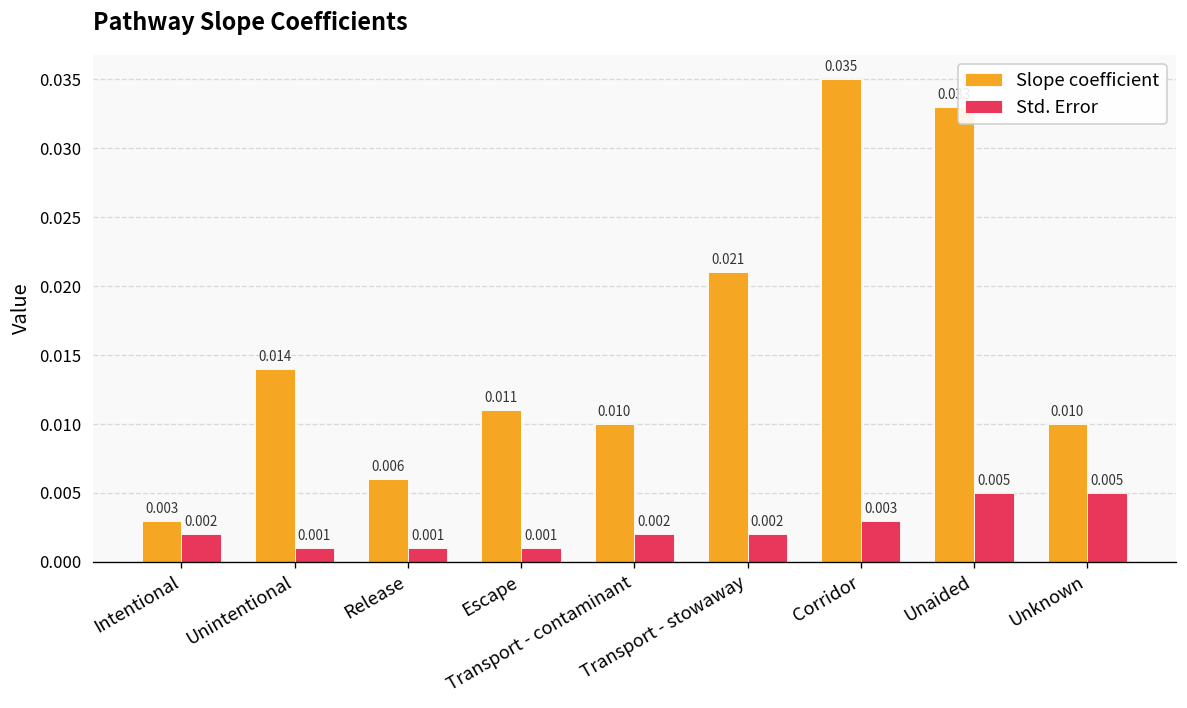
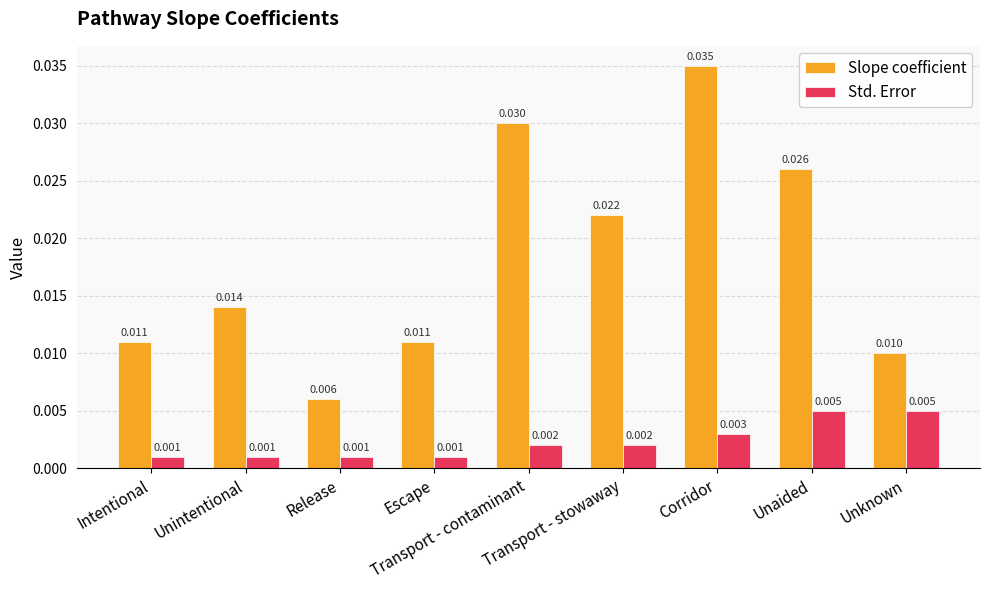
Slope coefficient, Intentional: 0.003 -> 0.011
Std. Error, Intentional: 0.002 -> 0.001
Slope coefficient, Transport - contaminant: 0.010 -> 0.030
Slope coefficient, Transport - stowaway: 0.021 -> 0.022
Slope coefficient, Unaided: 0.033 -> 0.026
